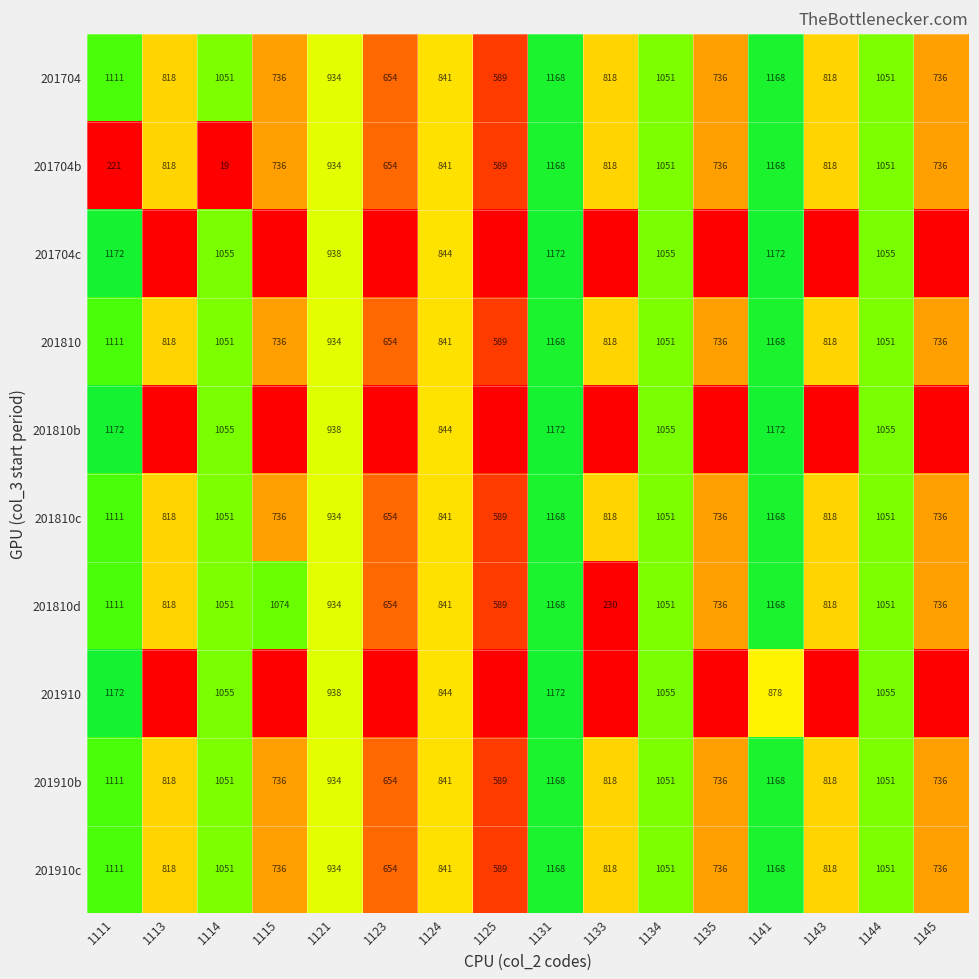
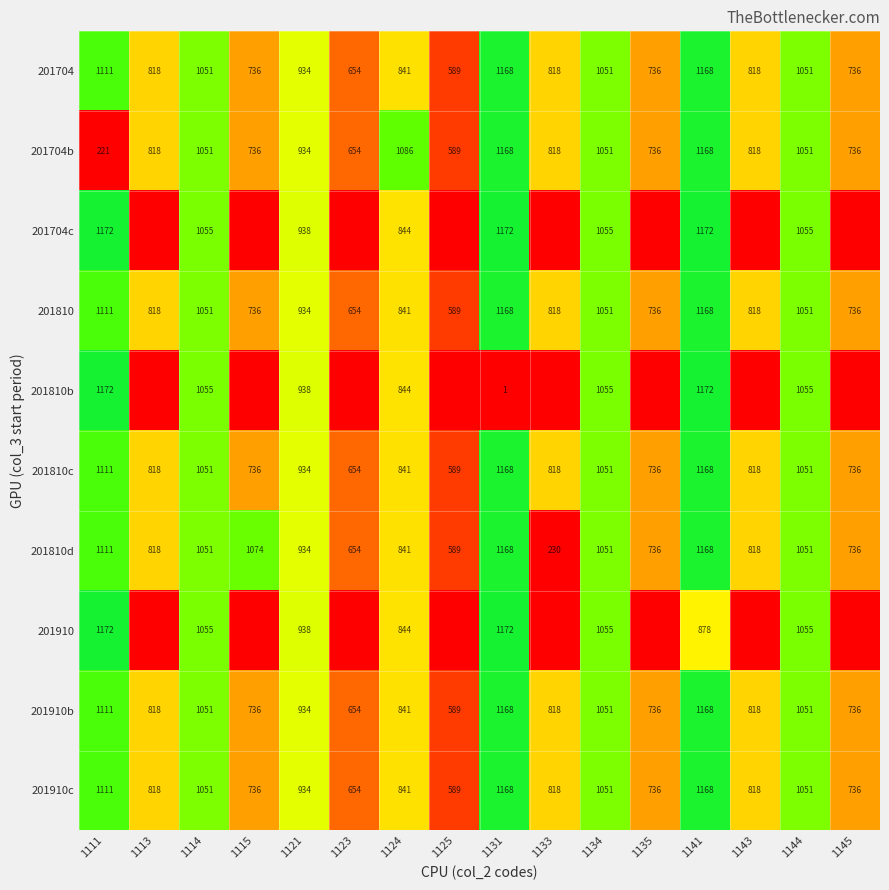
201704b, 1114: 19 -> 1051
201704b, 1124: 841 -> 1086
201810b, 1131: 1172 -> 1
